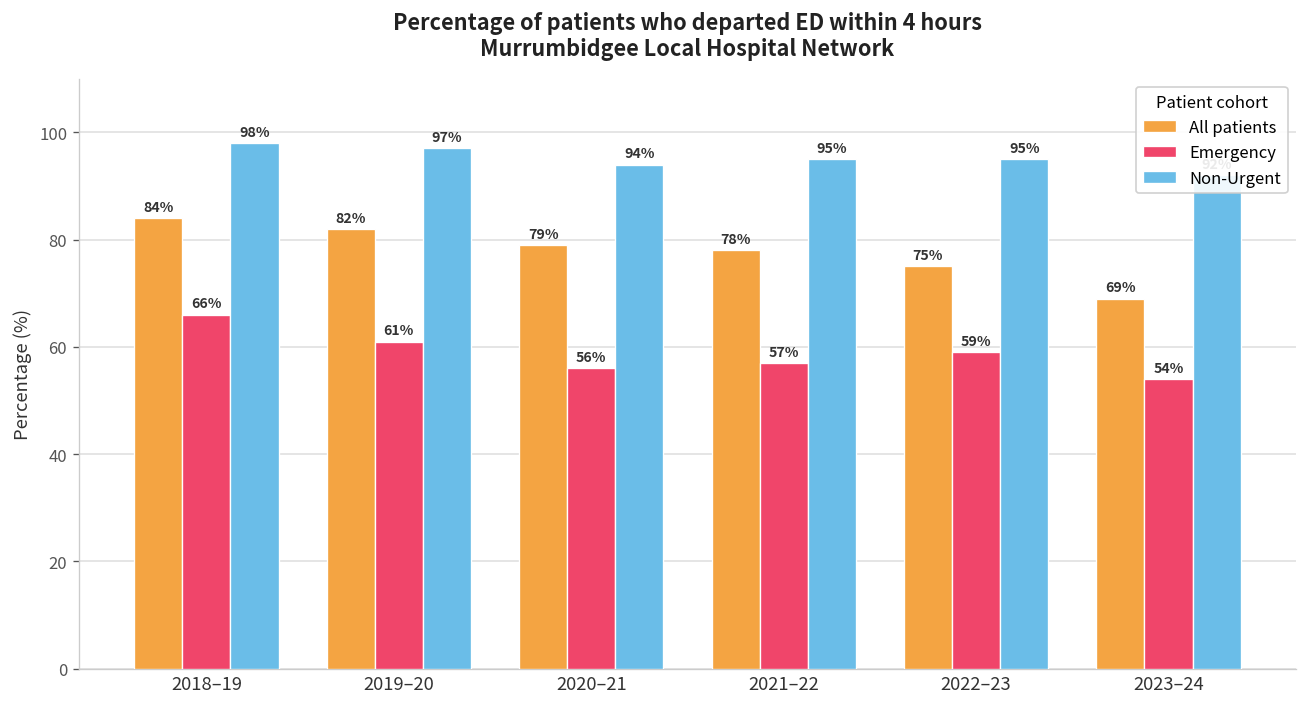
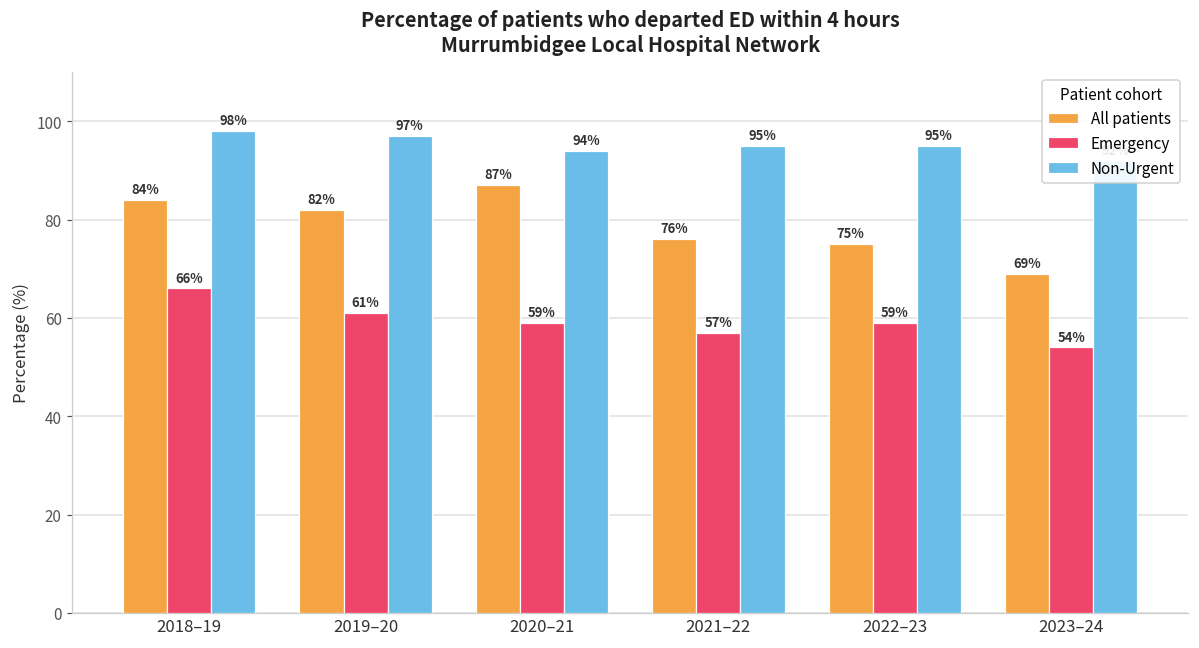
All patients, 2020–21: 79% -> 87%
Emergency, 2020–21: 56% -> 59%
All patients, 2021–22: 78% -> 76%
